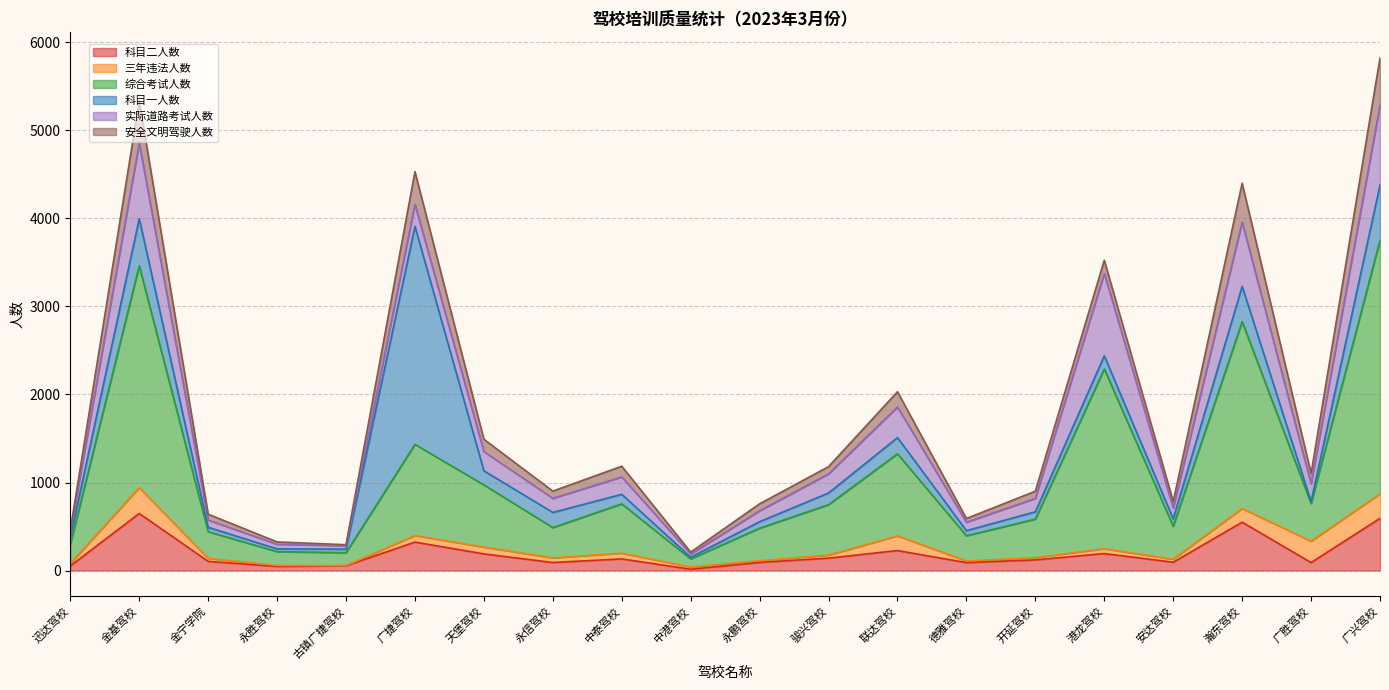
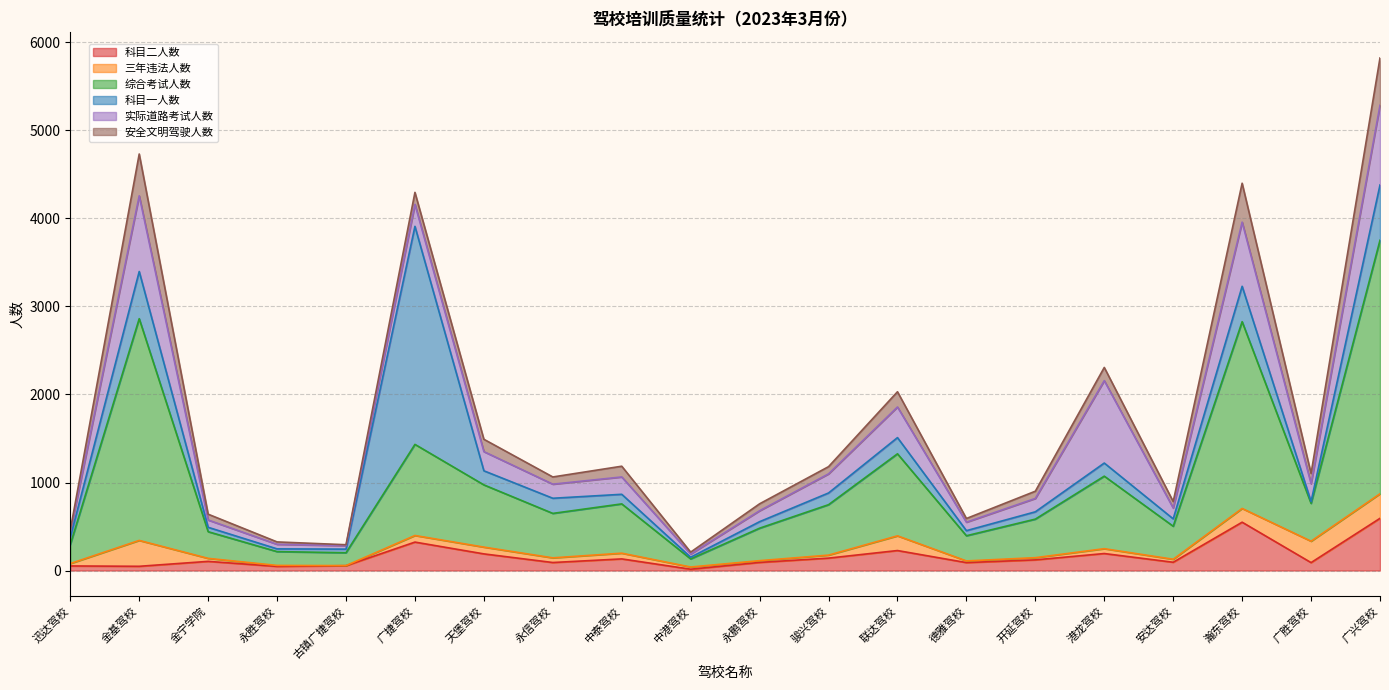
科目二人数, 金基驾校: 600 -> 0
安全文明驾驶人数, 广捷驾校: 400 -> 100
综合考试人数, 永信驾校: 300 -> 500
综合考试人数, 港龙驾校: 2000 -> 800
